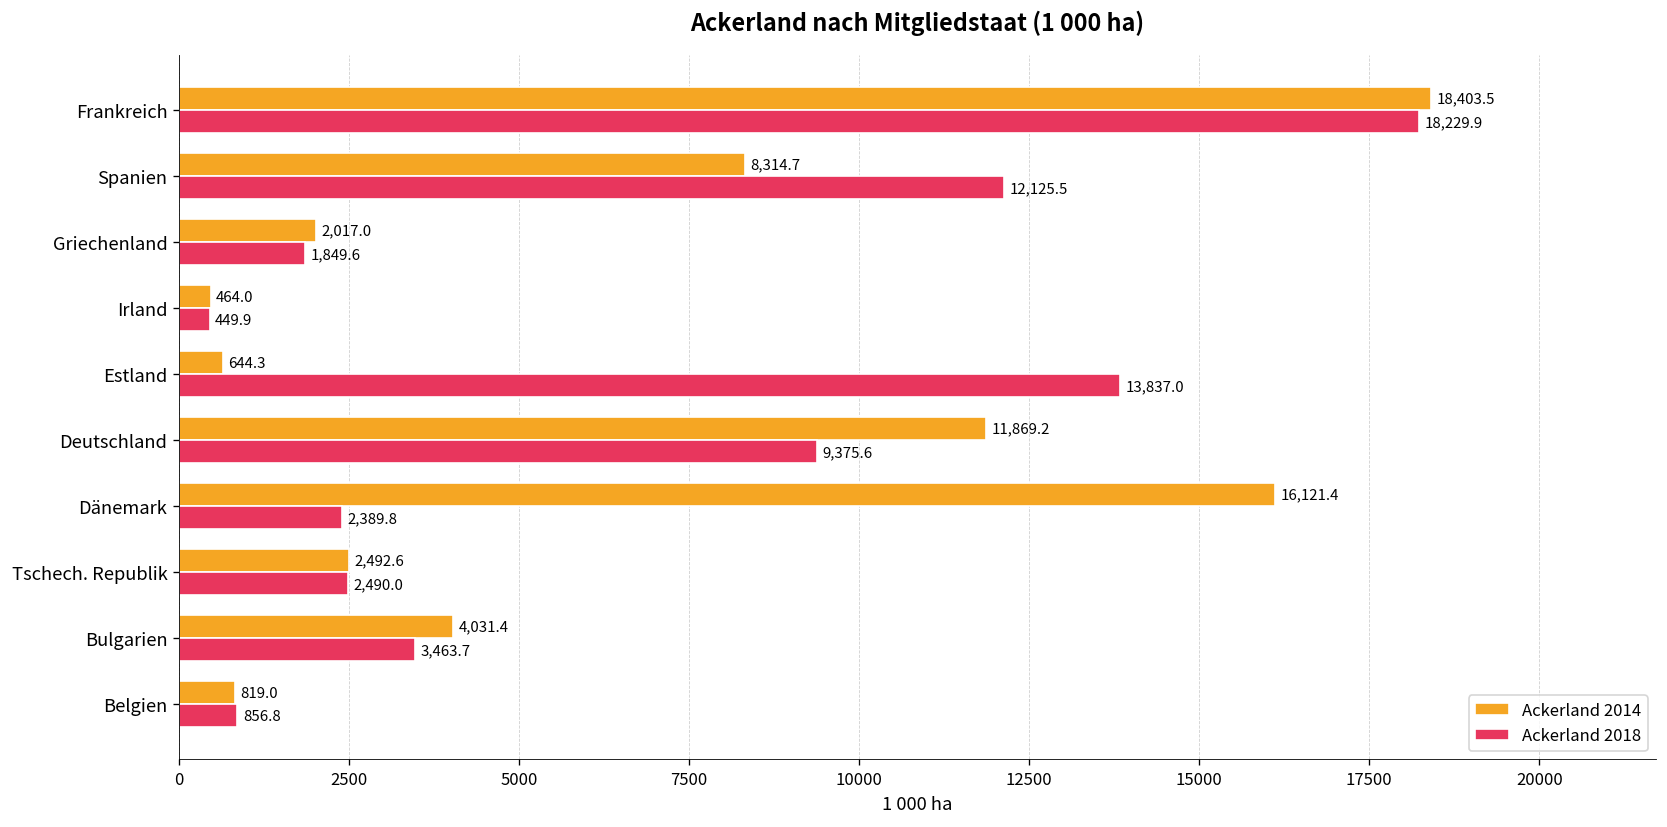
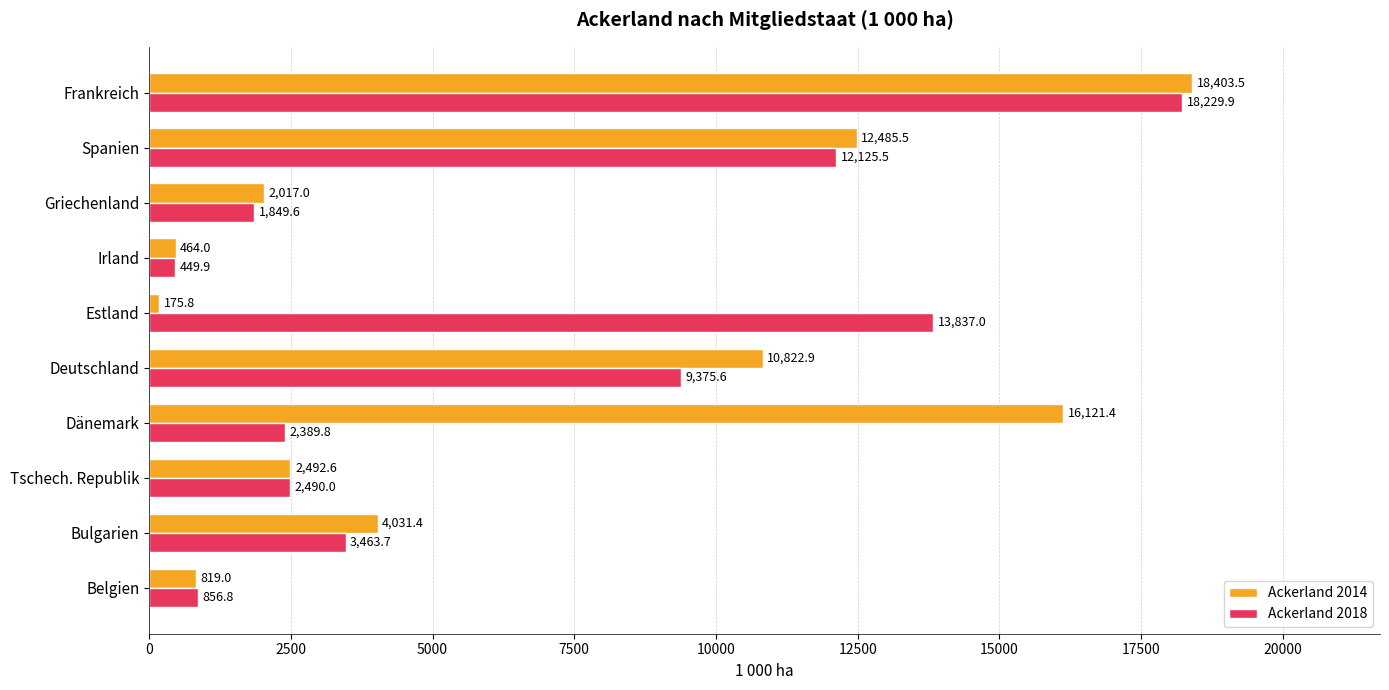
Ackerland 2014, Spanien: 8,314.7 -> 12,485.5
Ackerland 2014, Estland: 644.3 -> 175.8
Ackerland 2014, Deutschland: 11,869.2 -> 10,822.9
